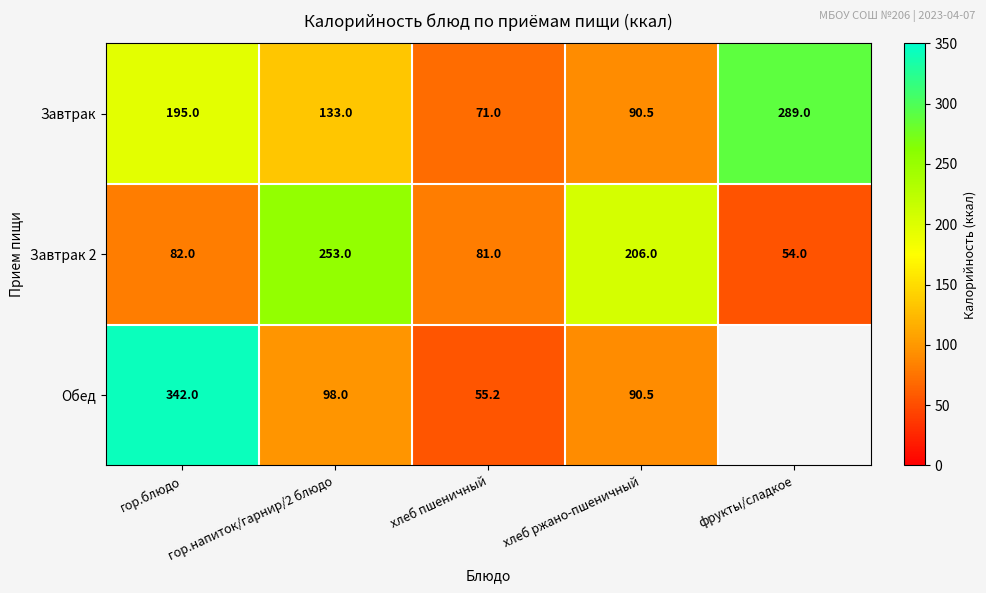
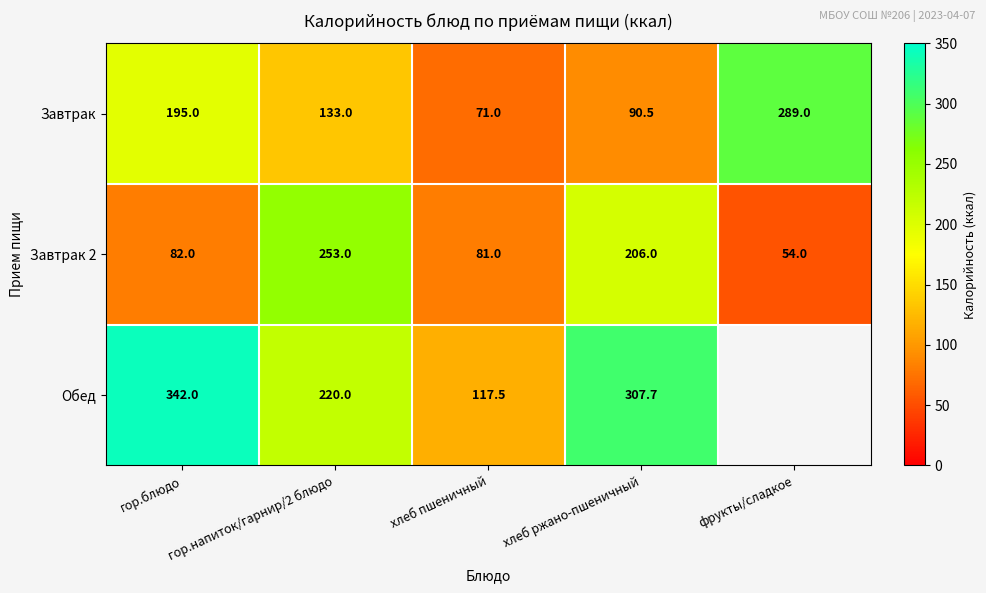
Обед, гор.напиток/гарнир/2 блюдо: 98.0 -> 220.0
Обед, хлеб пшеничный: 55.2 -> 117.5
Обед, хлеб ржано-пшеничный: 90.5 -> 307.7
